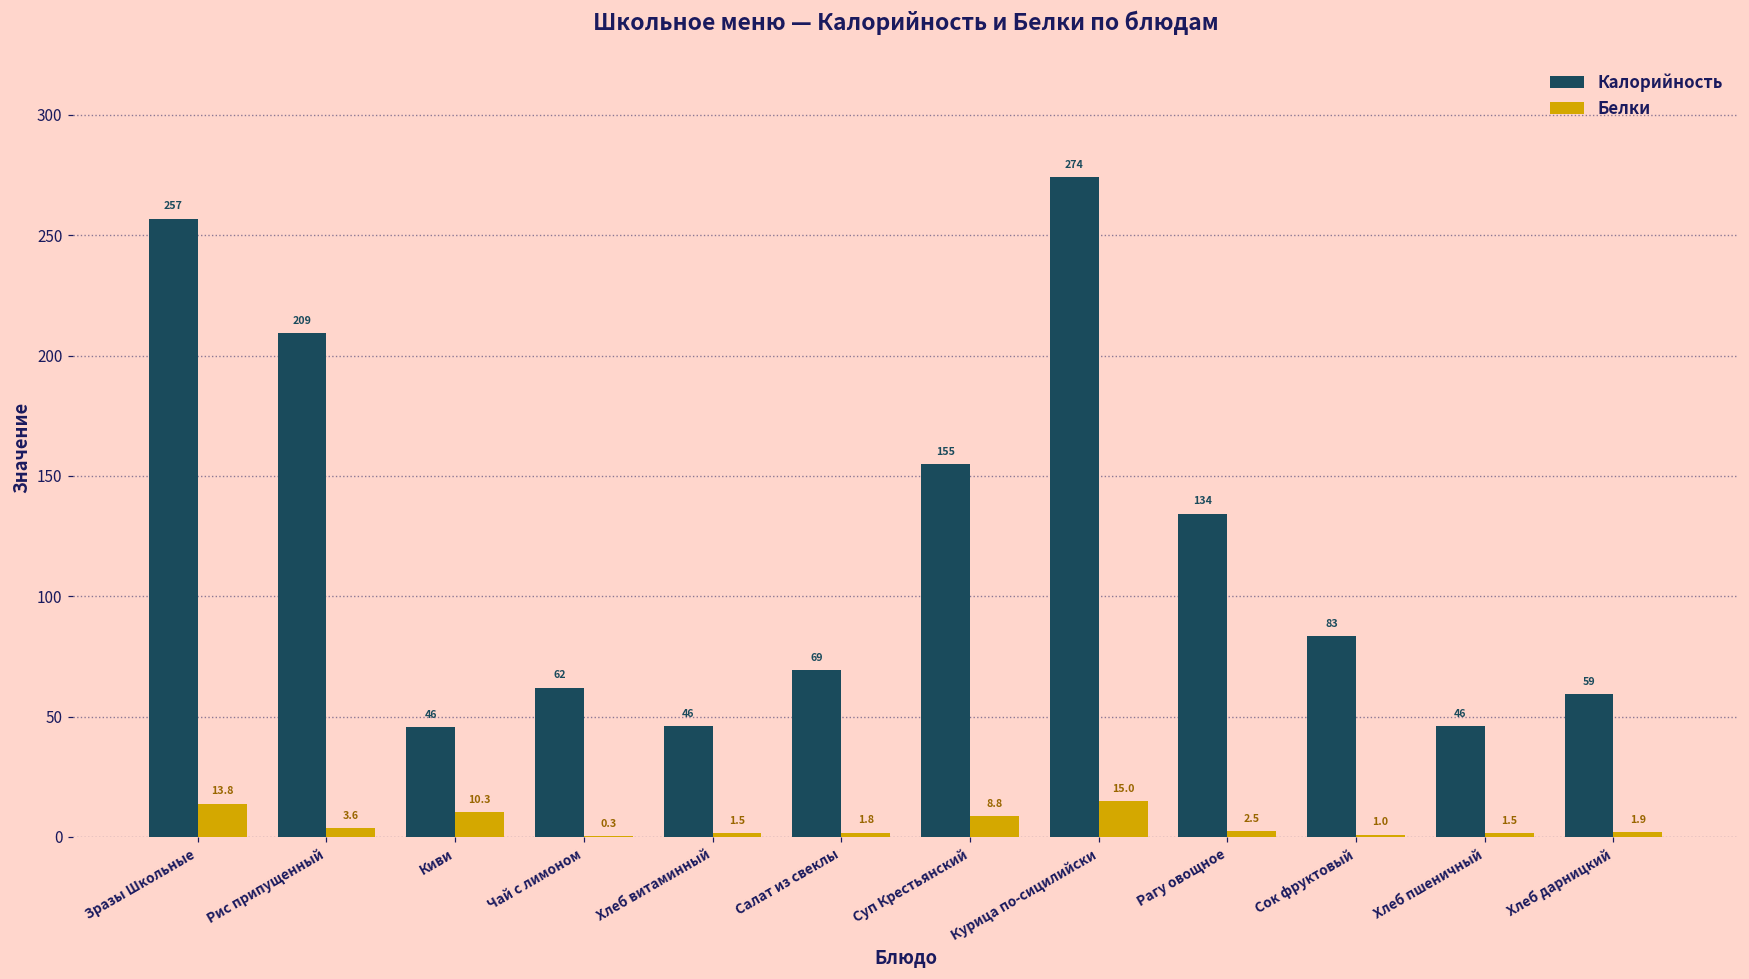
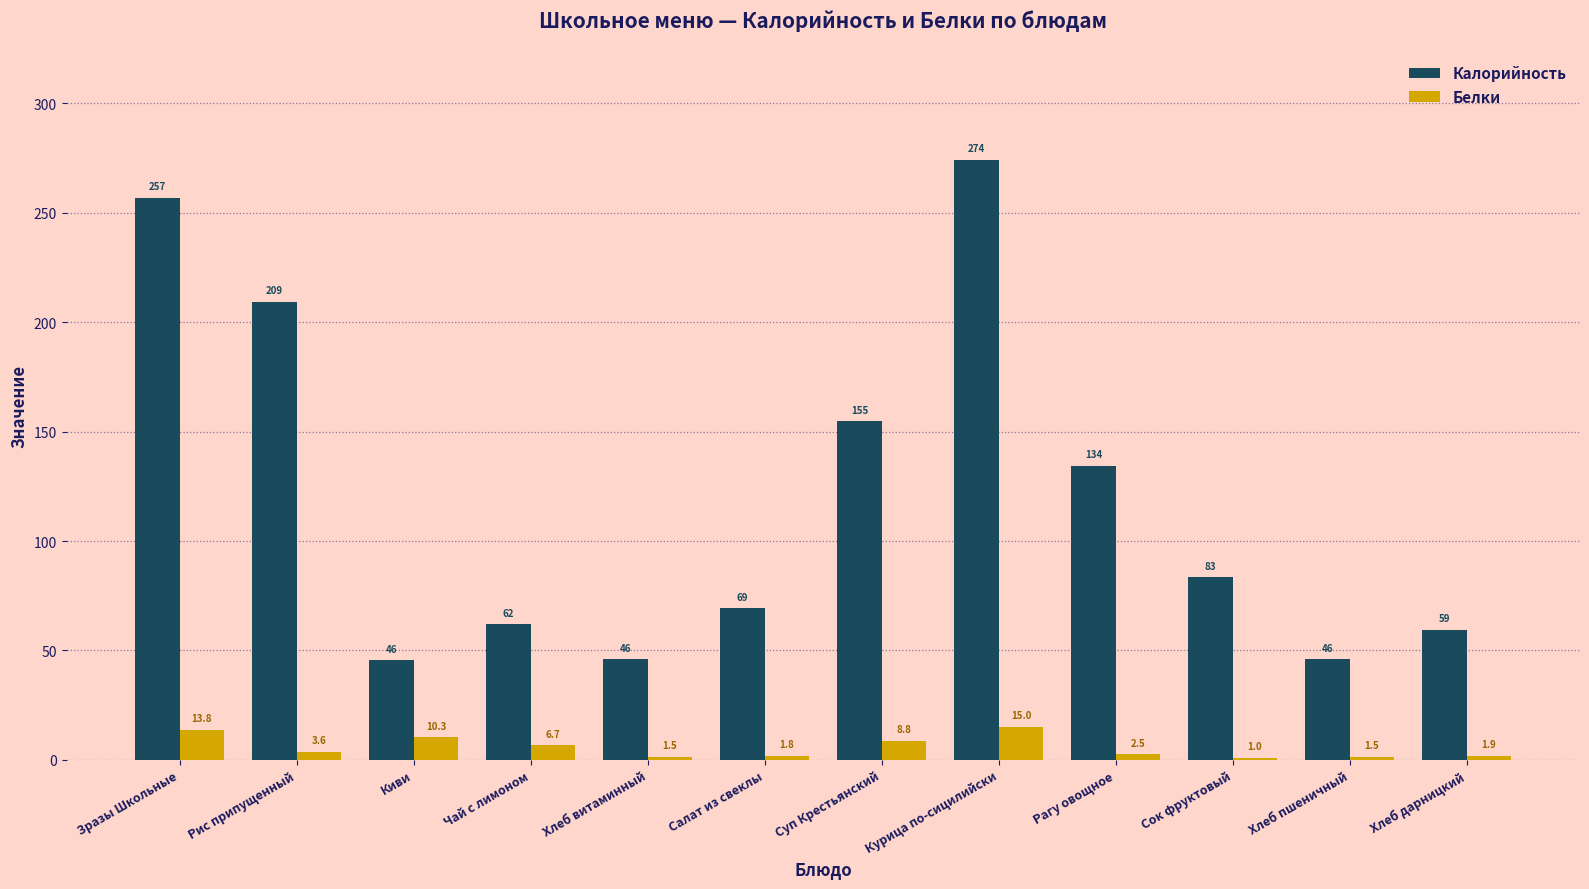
Белки, Чай с лимоном: 0.3 -> 6.7
